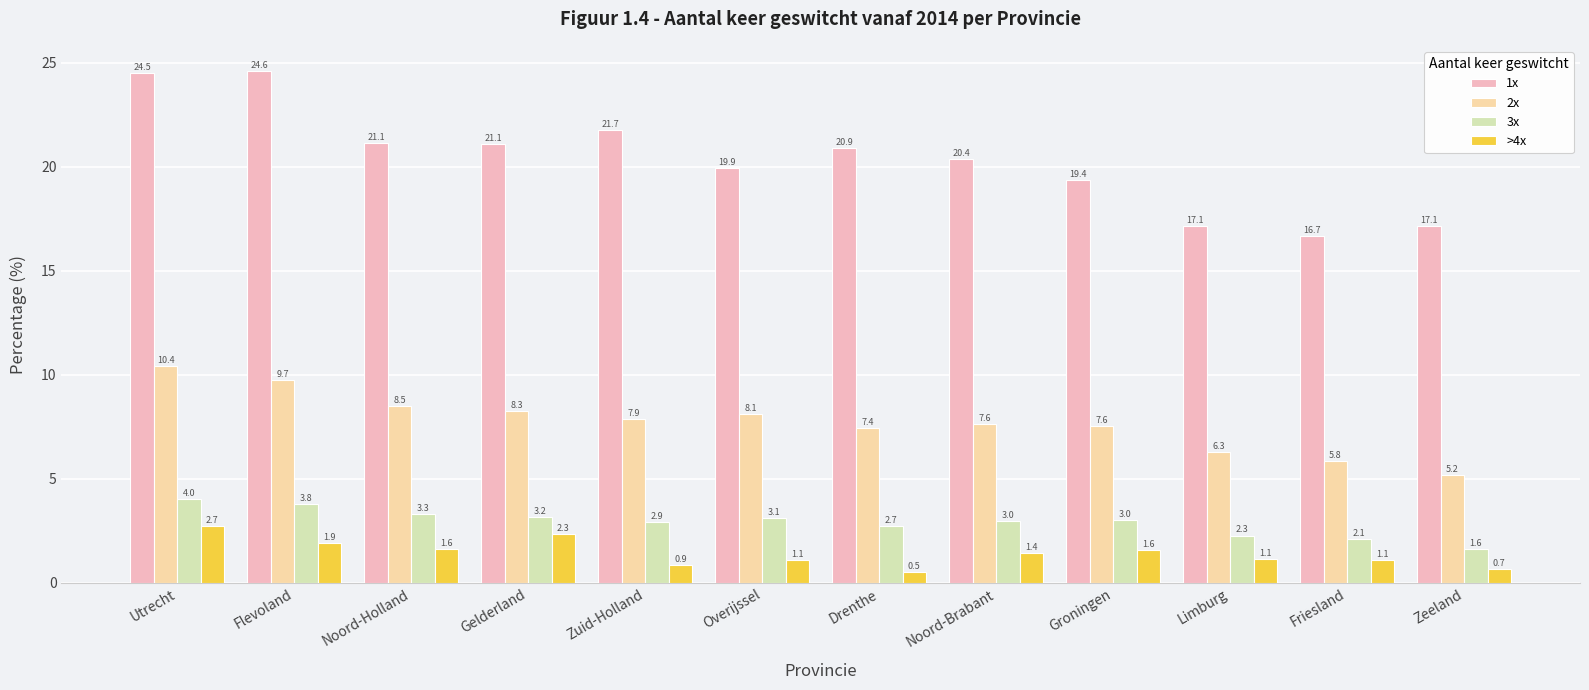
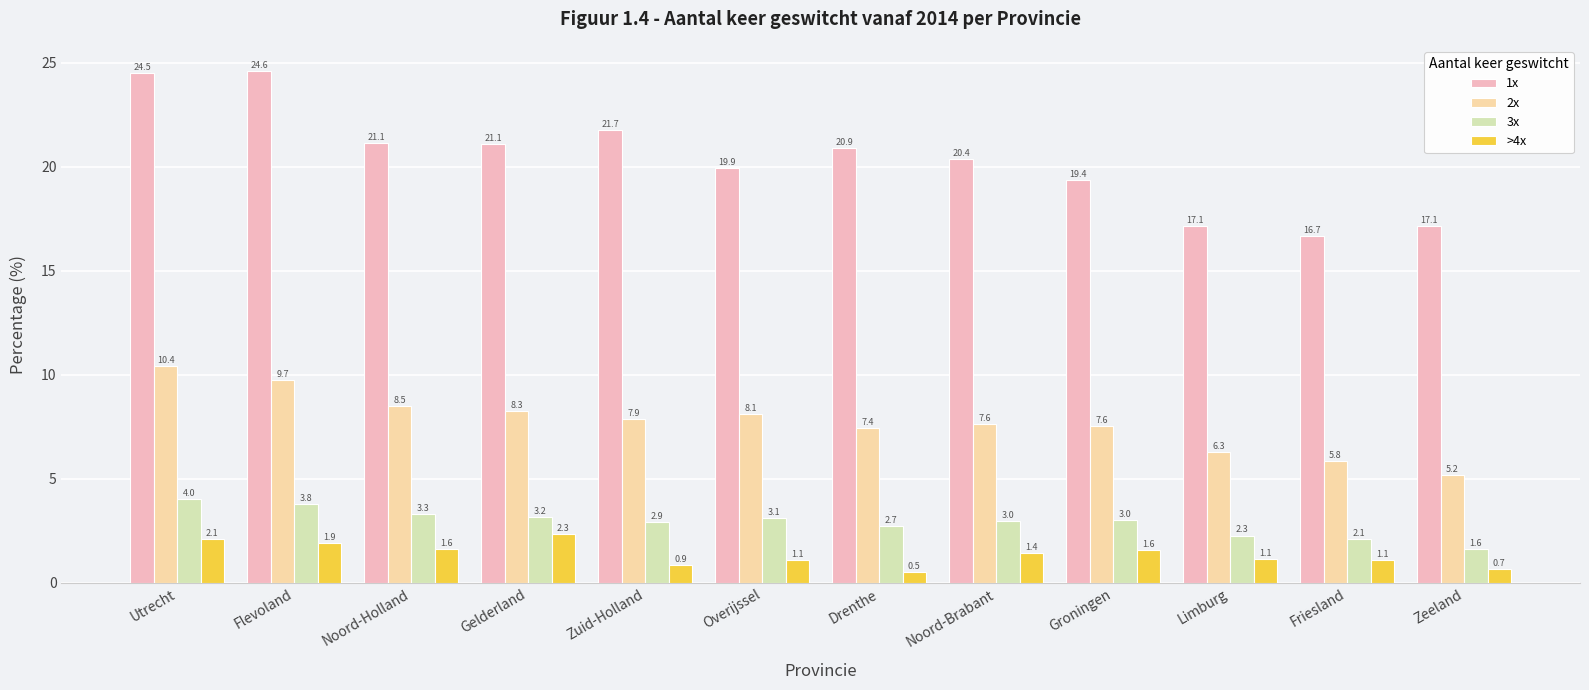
>4x, Utrecht: 2.7 -> 2.1
